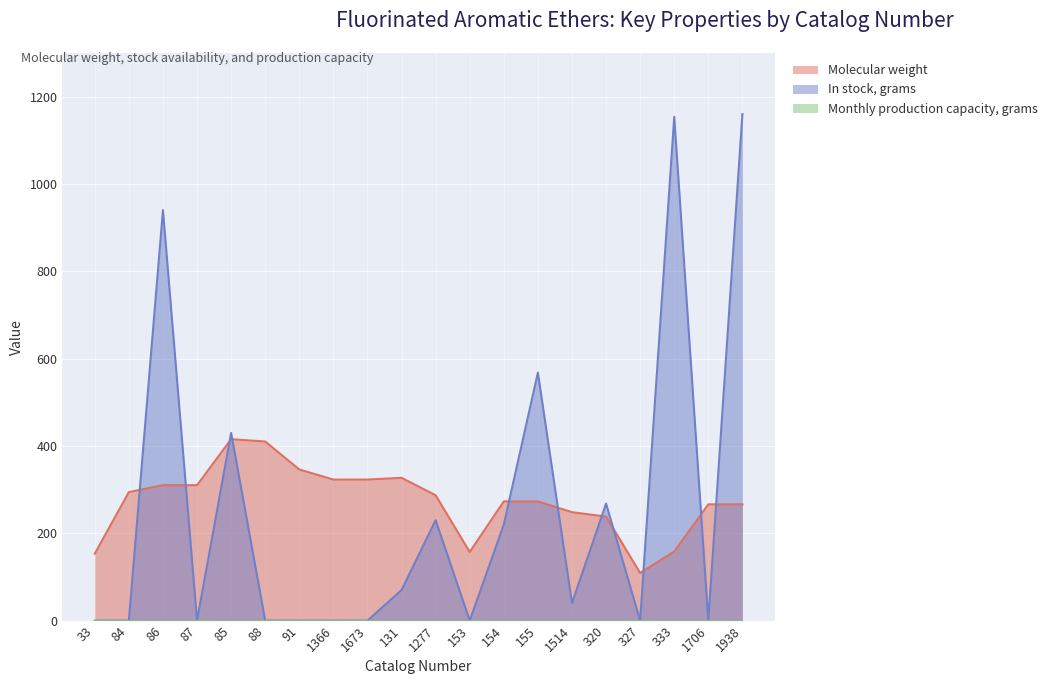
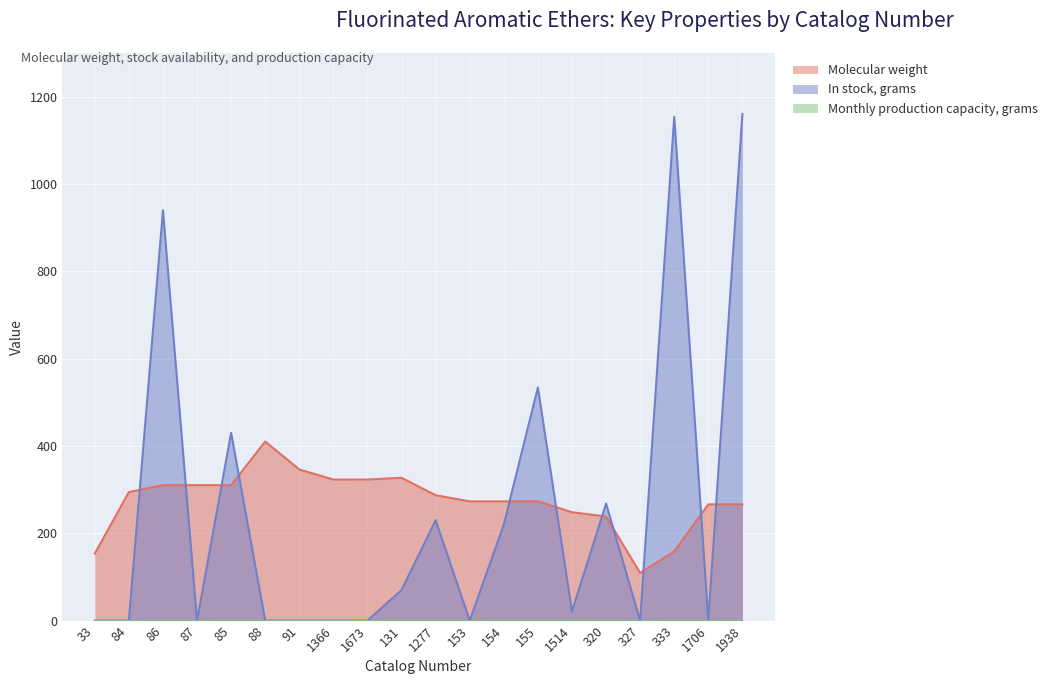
Molecular weight, 85: 420 -> 310
Molecular weight, 153: 160 -> 270
In stock, grams, 155: 570 -> 530
In stock, grams, 1514: 40 -> 20
